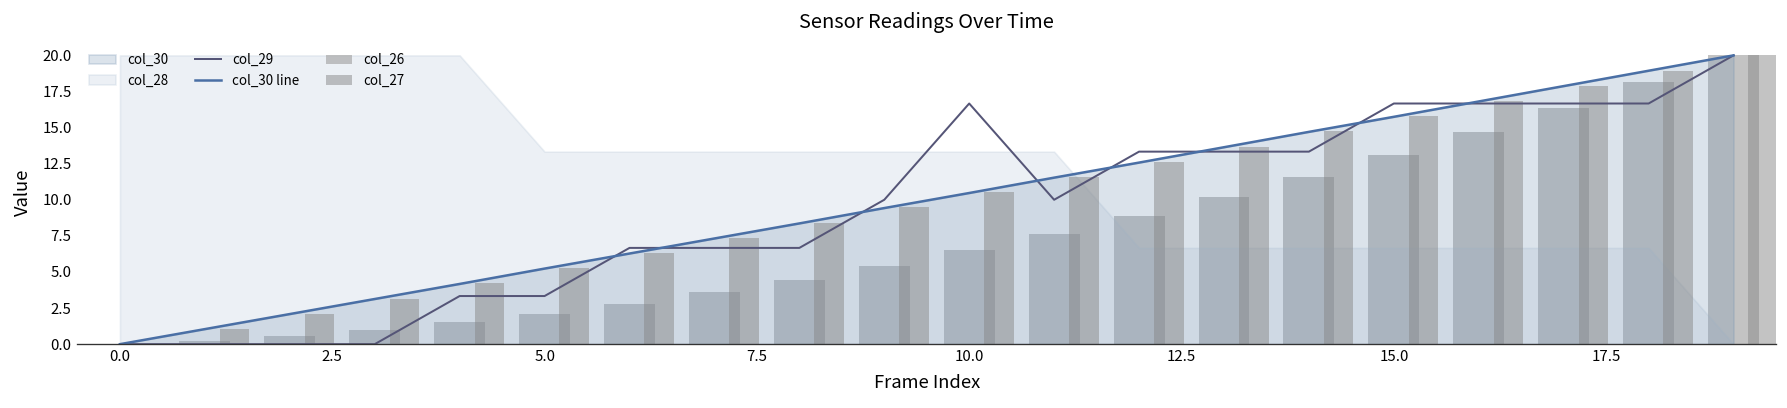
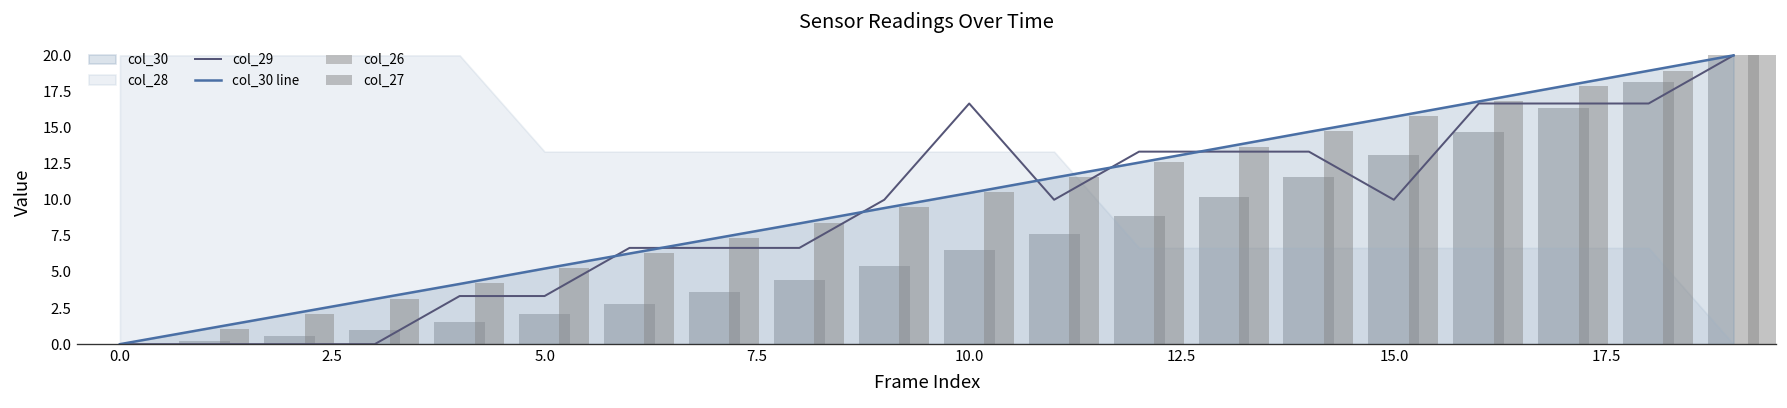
col_29, 15.0: 16.7 -> 10.0
